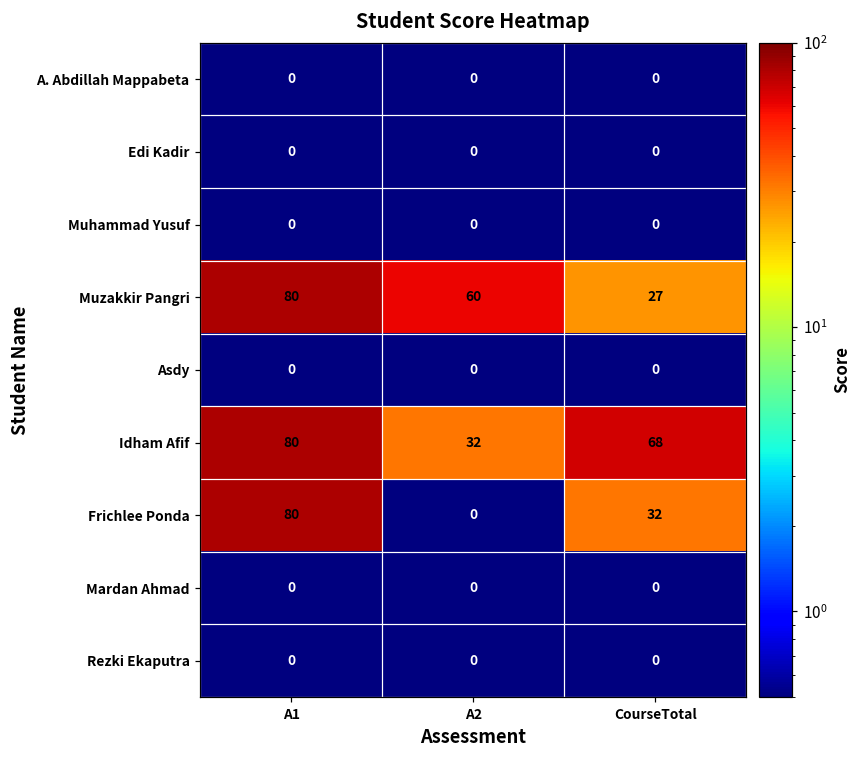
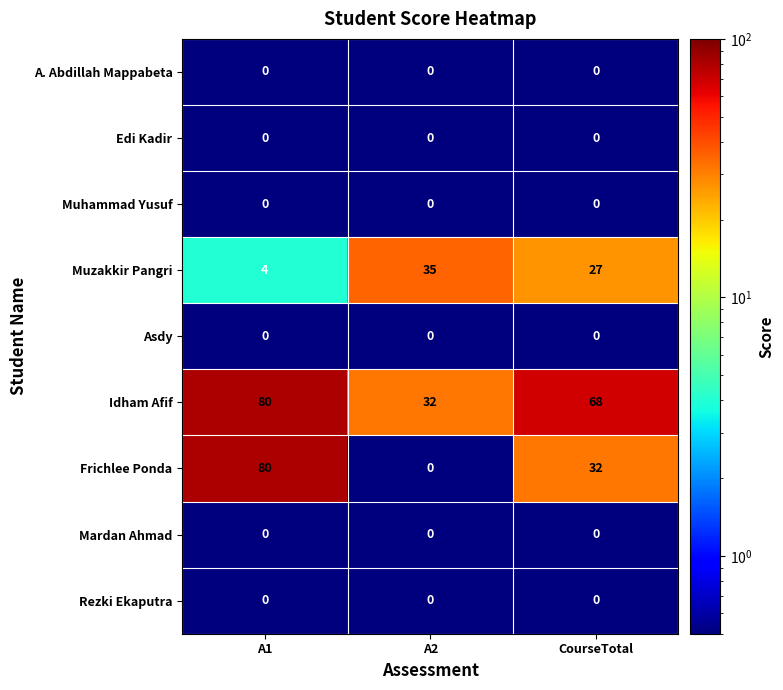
Muzakkir Pangri, A1: 80 -> 4
Muzakkir Pangri, A2: 60 -> 35
